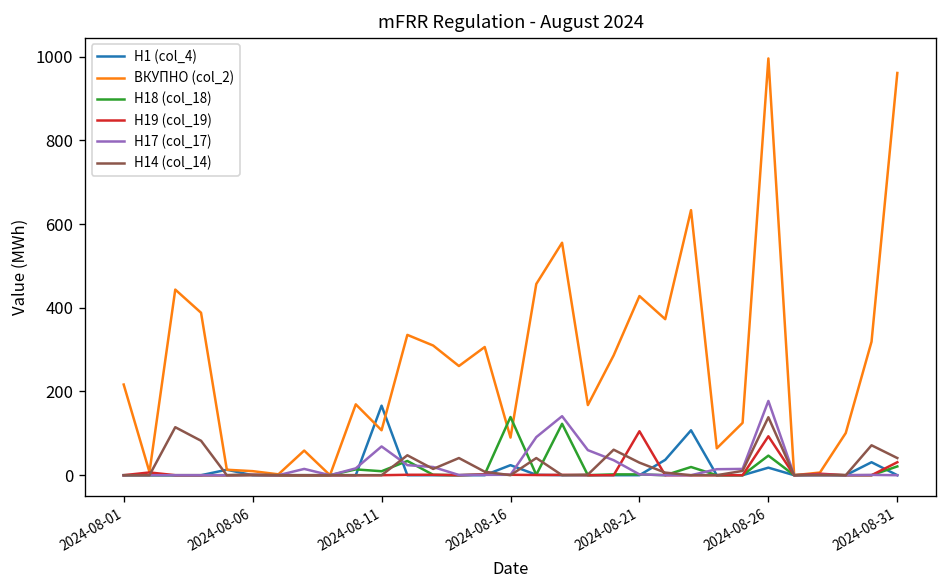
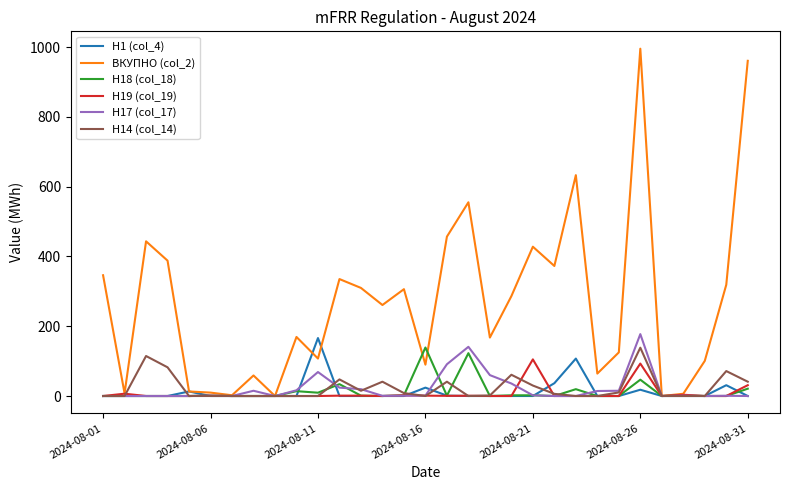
ВКУПНО (col_2), 2024-08-01: 220 -> 350
